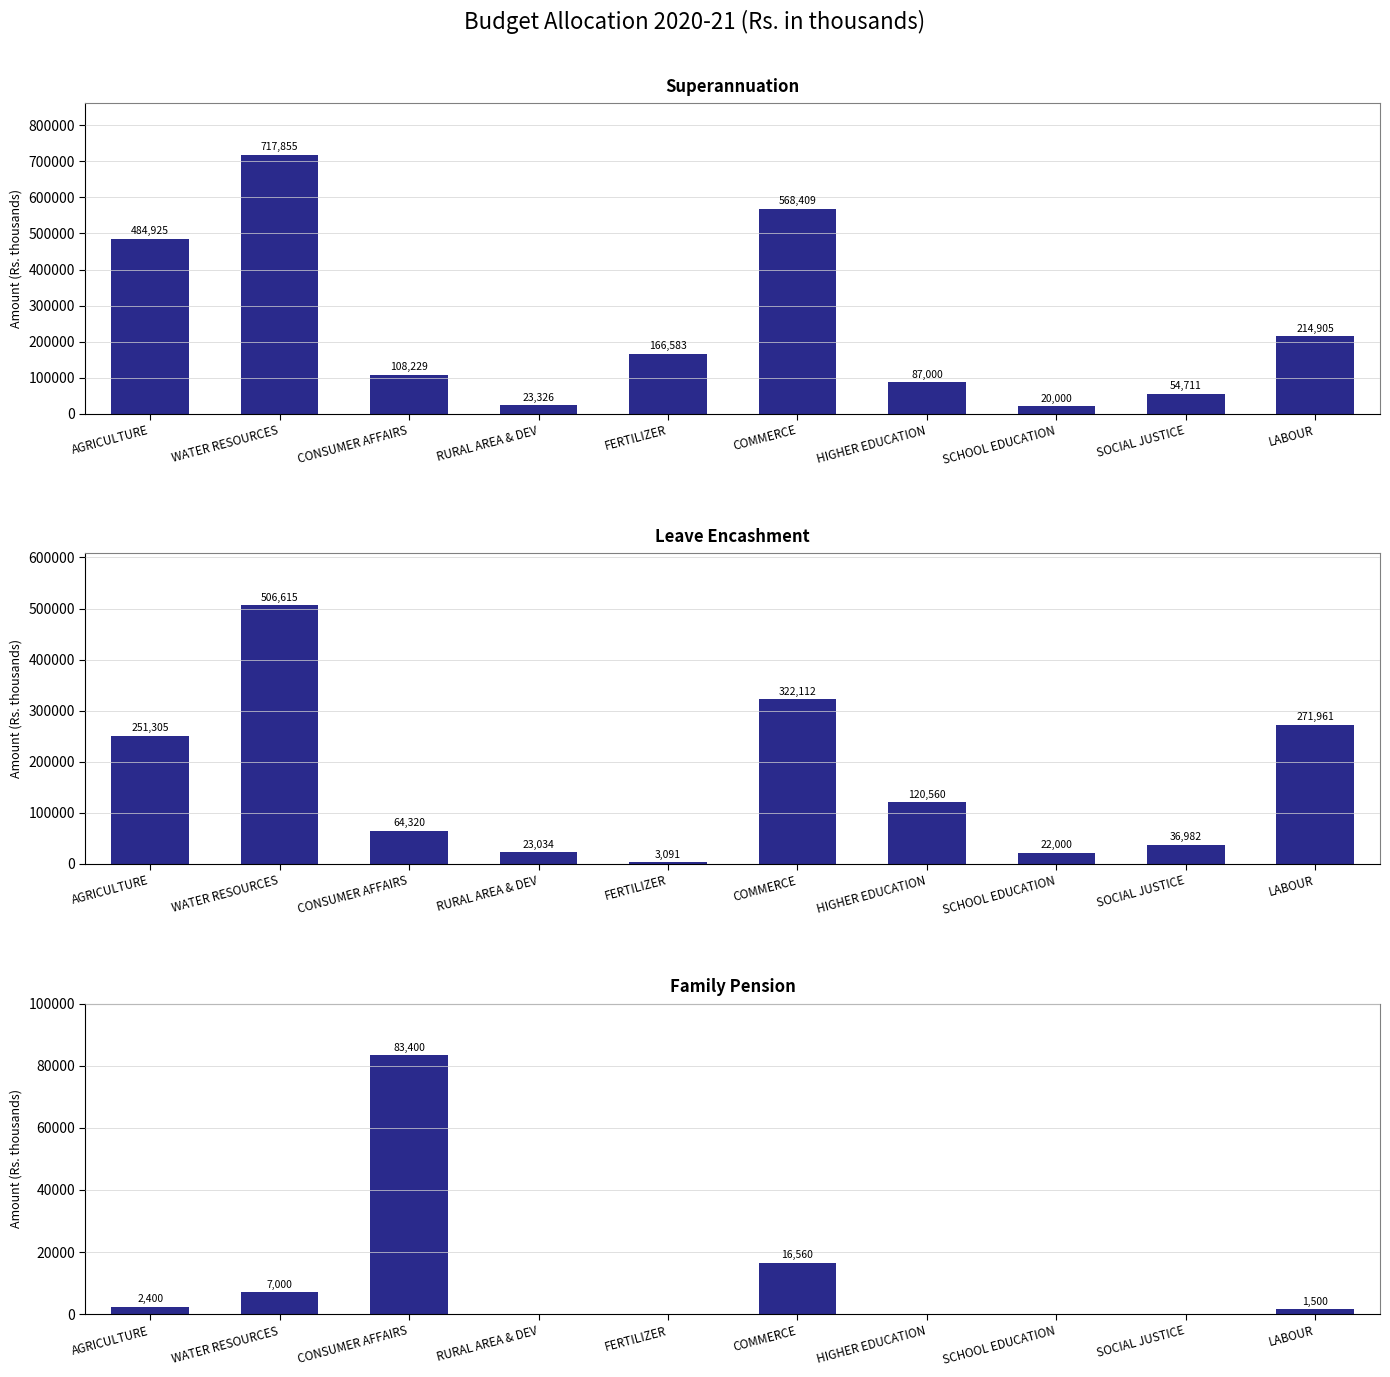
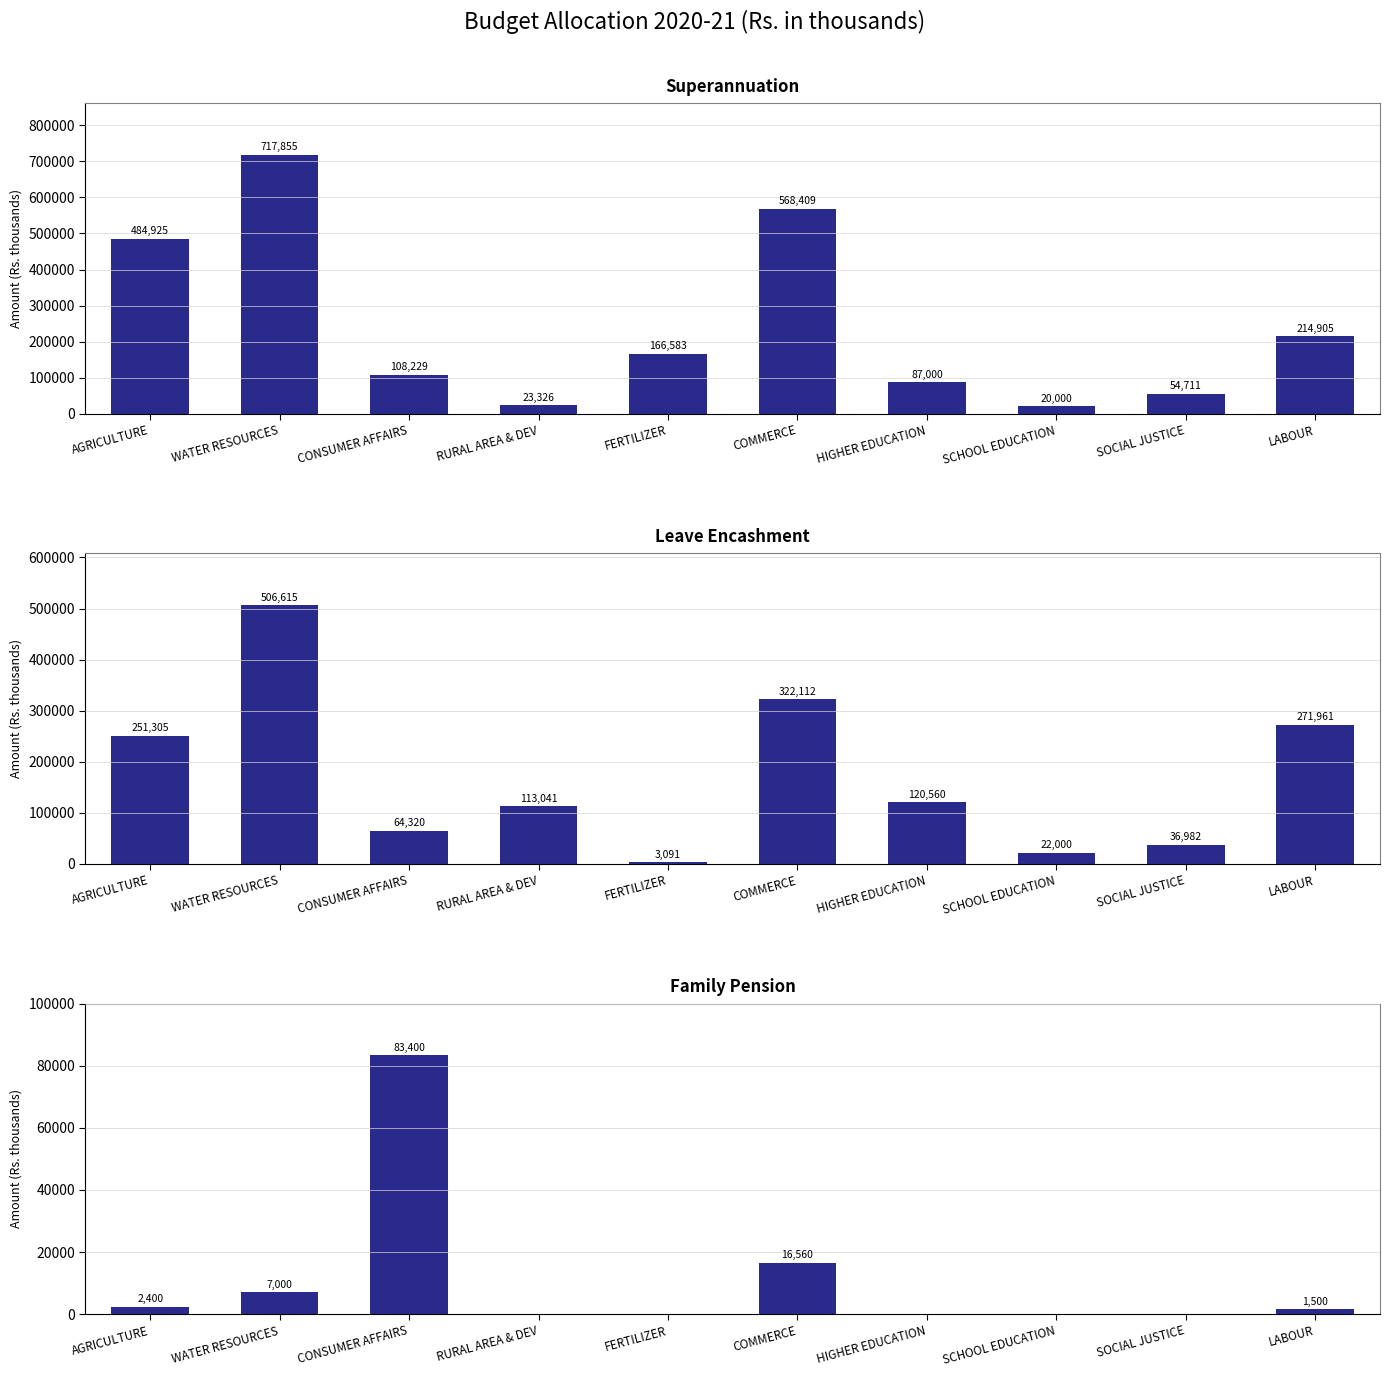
Leave Encashment, RURAL AREA & DEV: 23,034 -> 113,041
